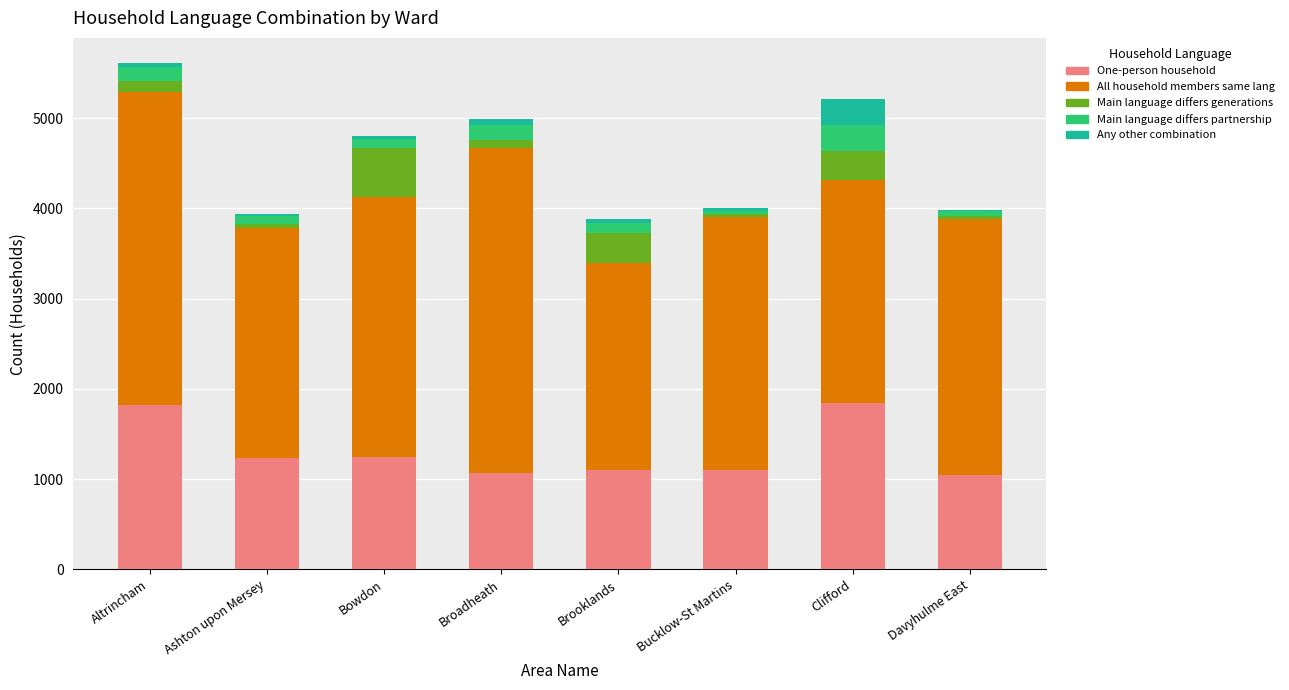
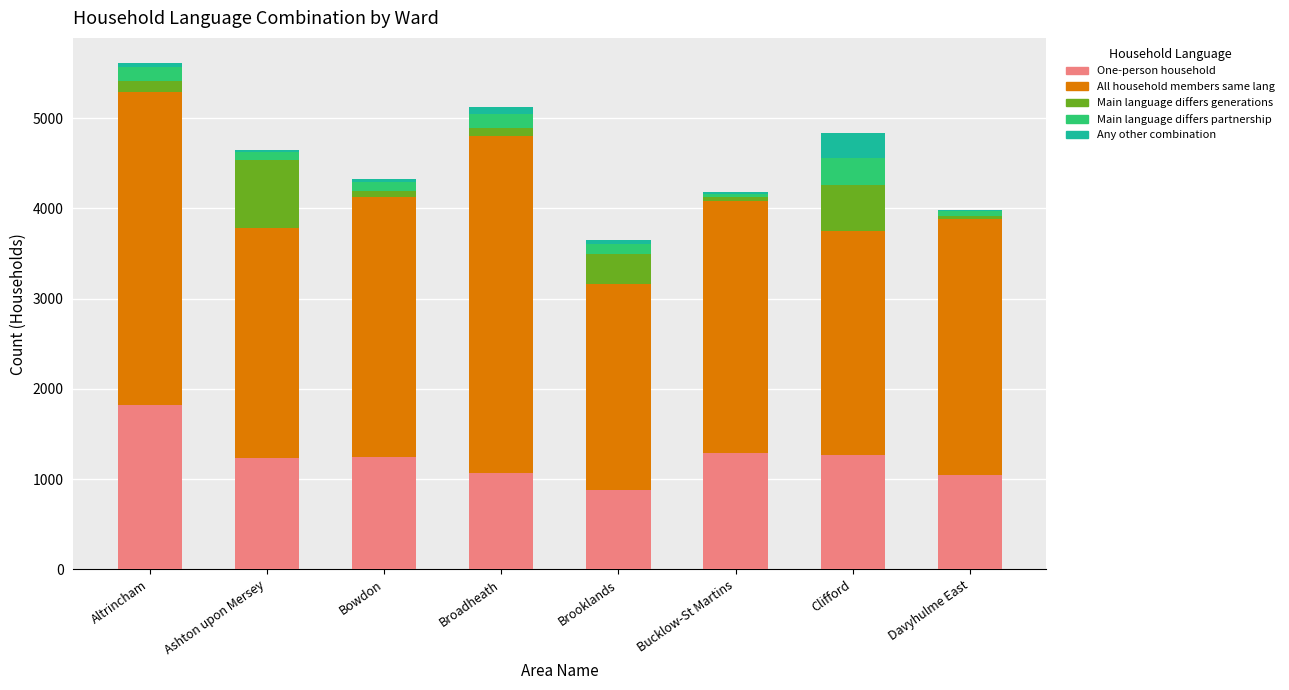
Main language differs generations, Ashton upon Mersey: 0 -> 800
Main language differs generations, Bowdon: 500 -> 100
All household members same lang, Broadheath: 3600 -> 3700
One-person household, Brooklands: 1100 -> 900
One-person household, Bucklow-St Martins: 1100 -> 1300
One-person household, Clifford: 1800 -> 1300
Main language differs generations, Clifford: 300 -> 500
